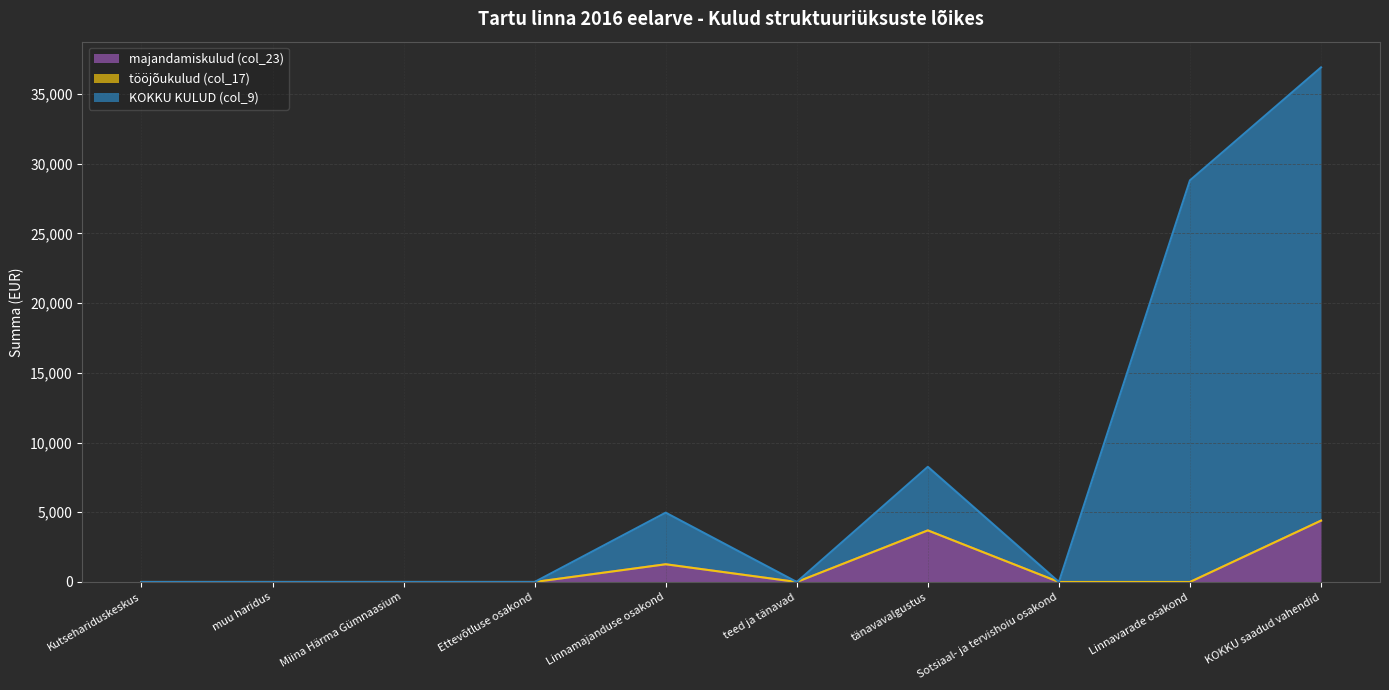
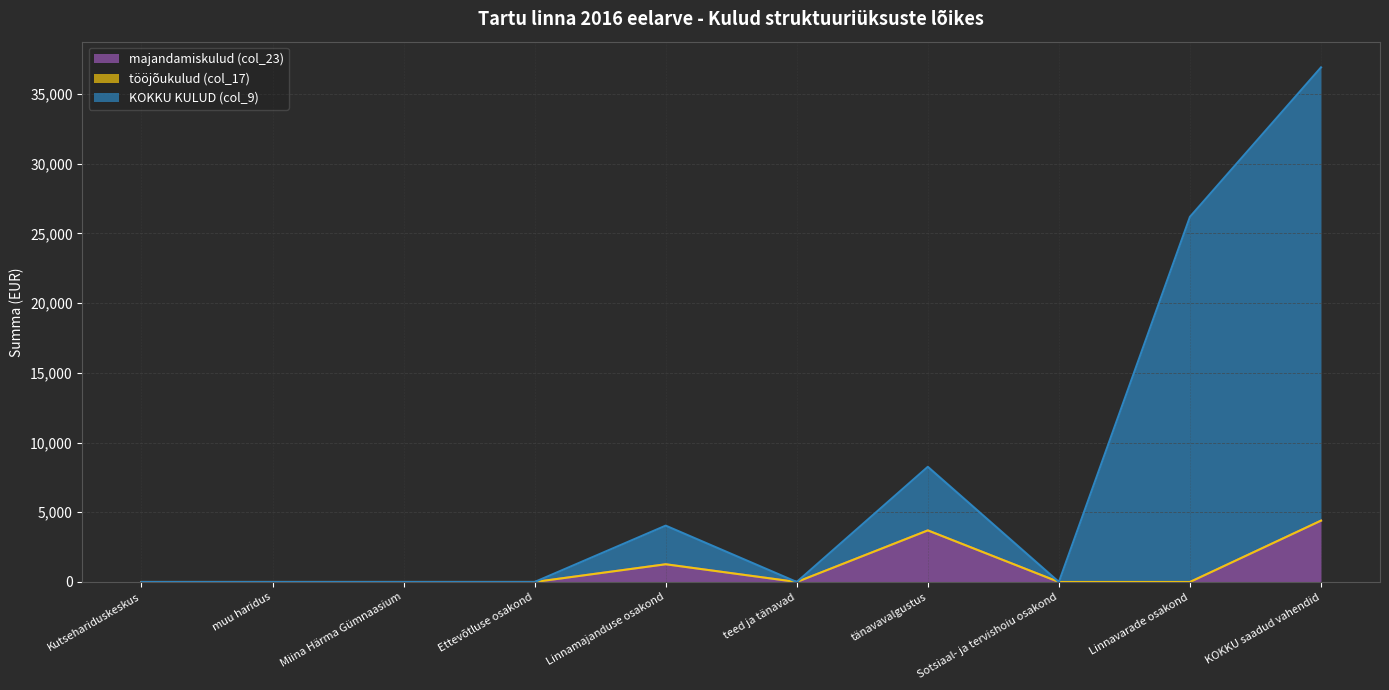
KOKKU KULUD (col_9), Linnamajanduse osakond: 3,700 -> 2,800
KOKKU KULUD (col_9), Linnavarade osakond: 28,800 -> 26,200
